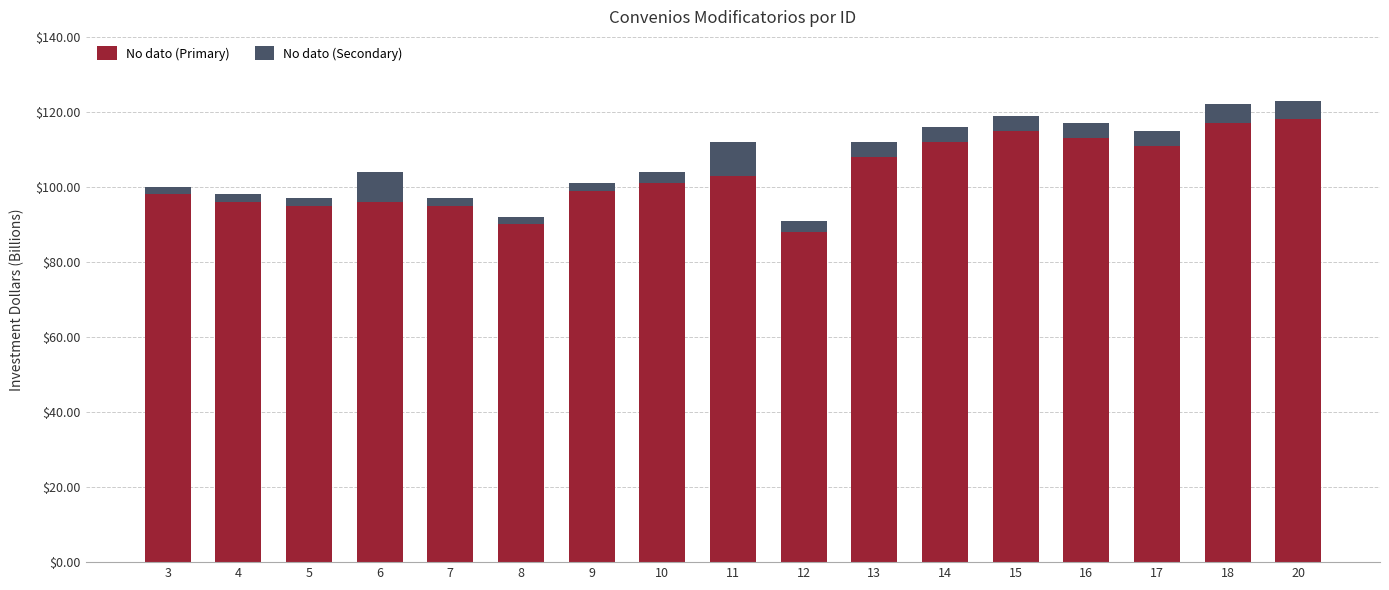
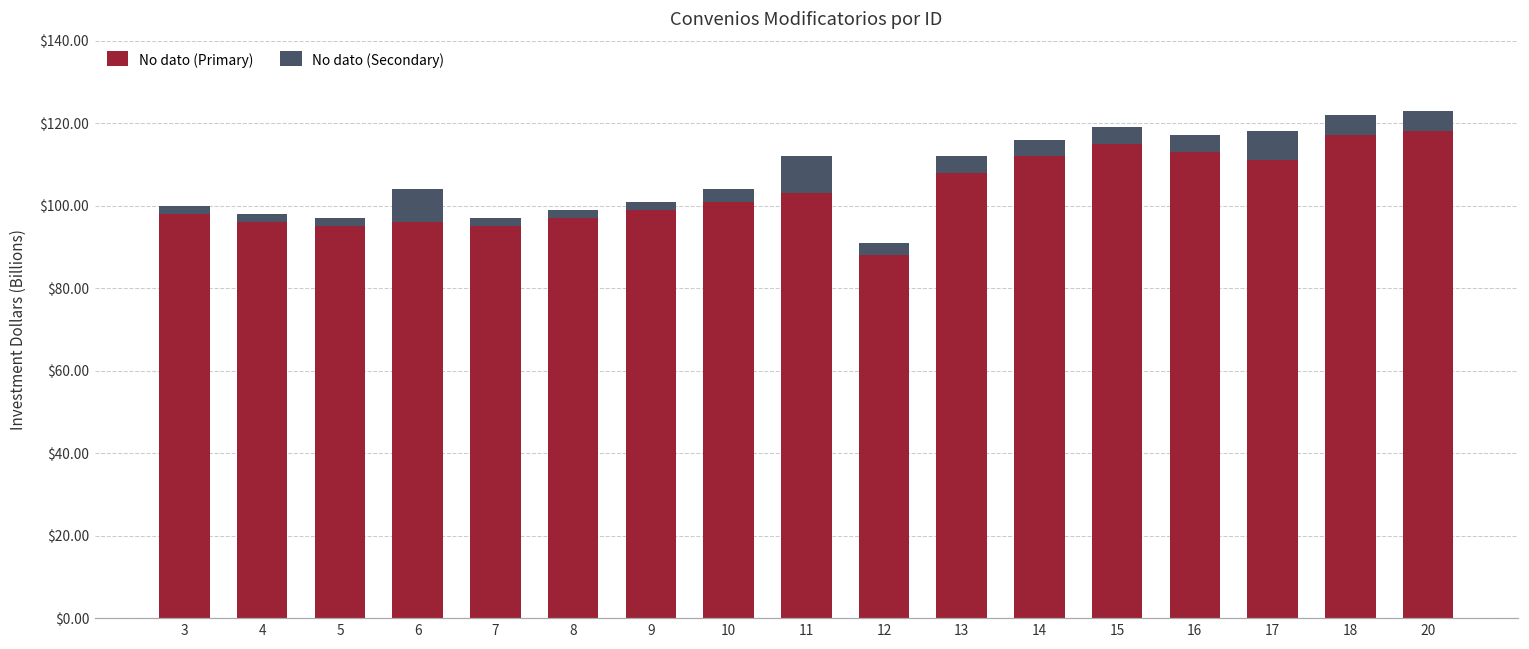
No dato (Primary), 8: $90 -> $97
No dato (Secondary), 17: $4 -> $7
